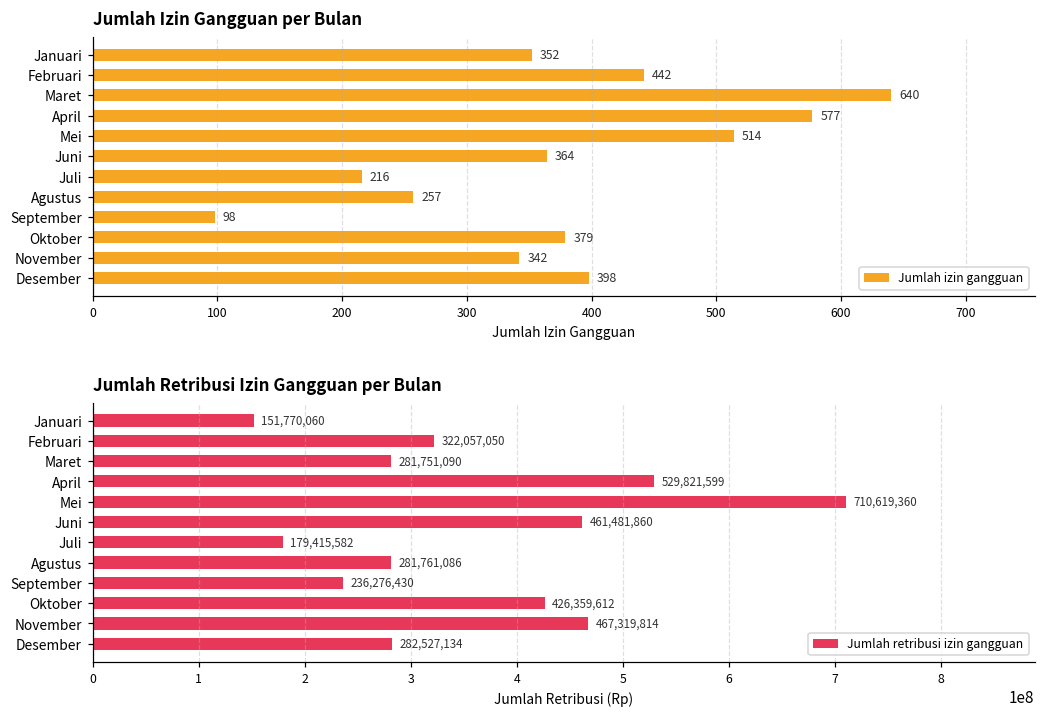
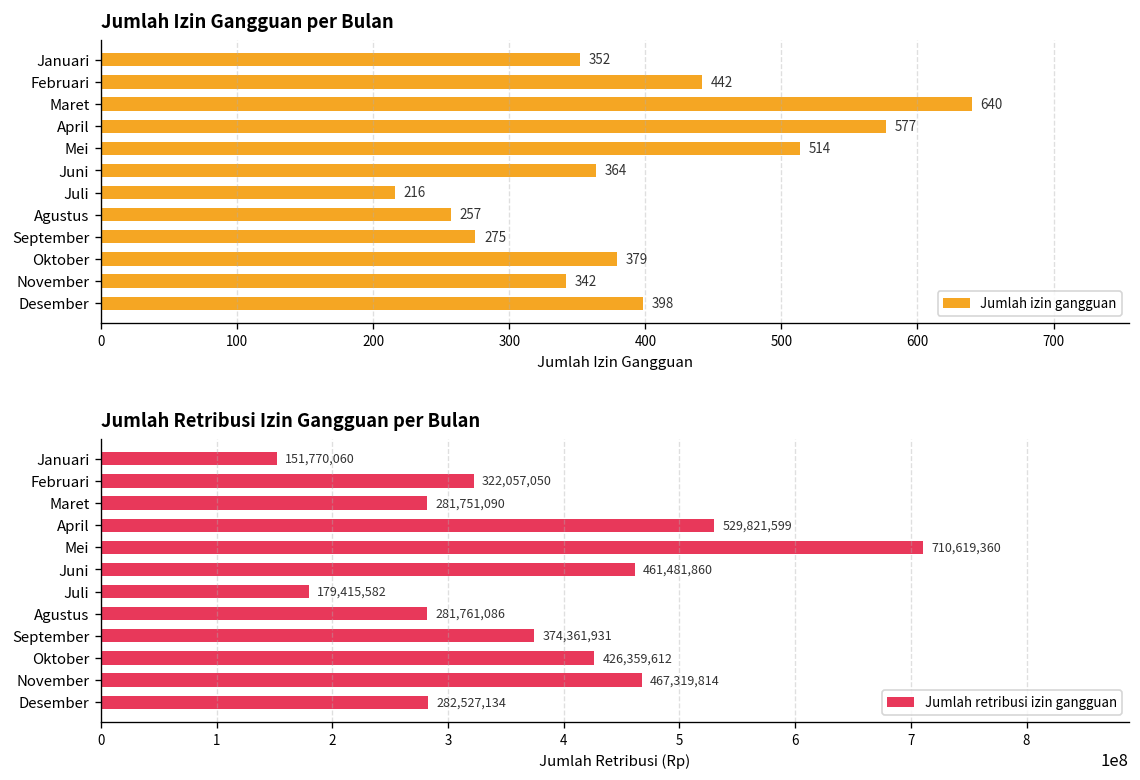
Jumlah Izin Gangguan per Bulan, September: 98 -> 275
Jumlah Retribusi Izin Gangguan per Bulan, September: 236,276,430 -> 374,361,931
